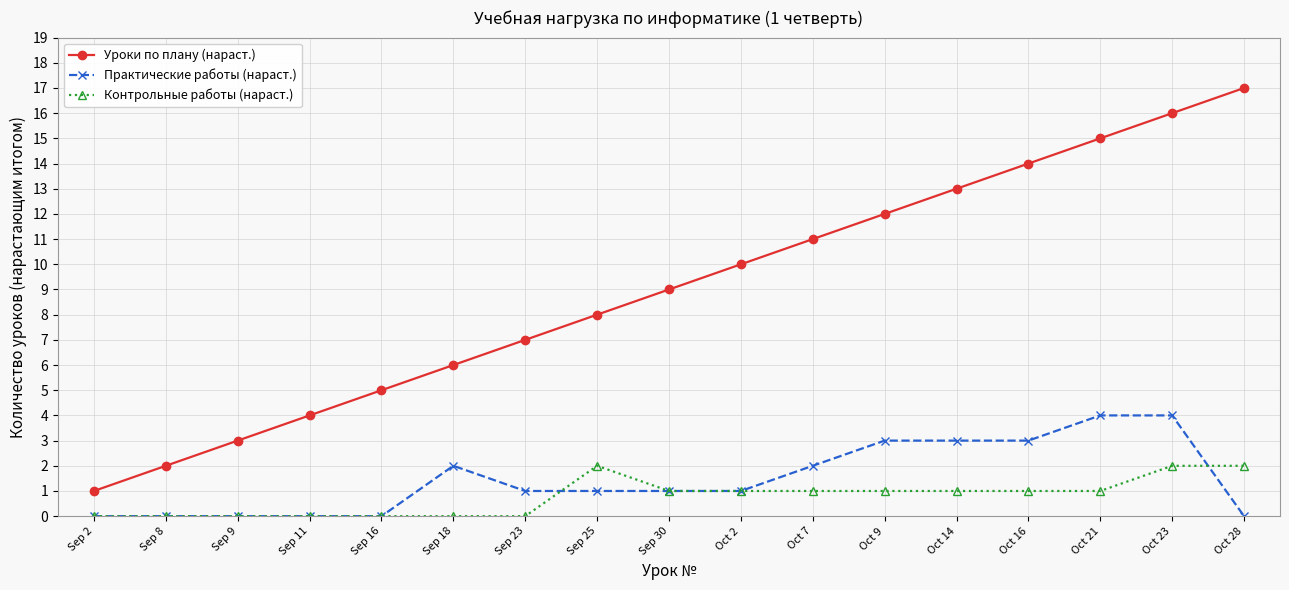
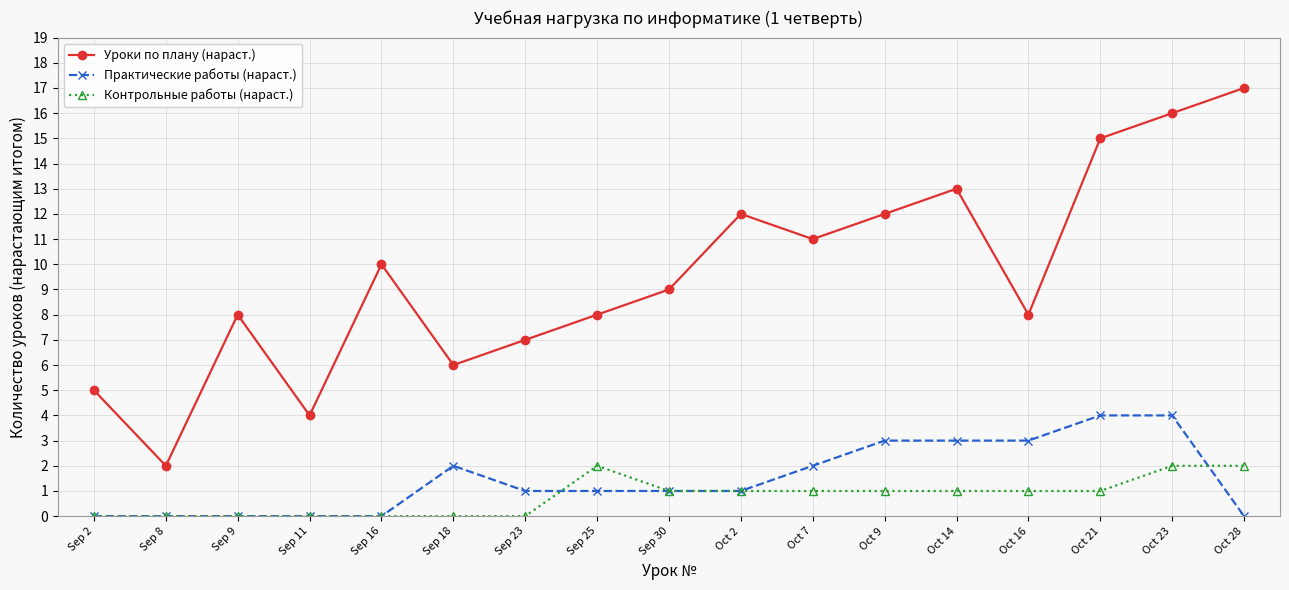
Уроки по плану (нараст.), Sep 2: 1 -> 5
Уроки по плану (нараст.), Sep 9: 3 -> 8
Уроки по плану (нараст.), Sep 16: 5 -> 10
Уроки по плану (нараст.), Oct 2: 10 -> 12
Уроки по плану (нараст.), Oct 16: 14 -> 8
